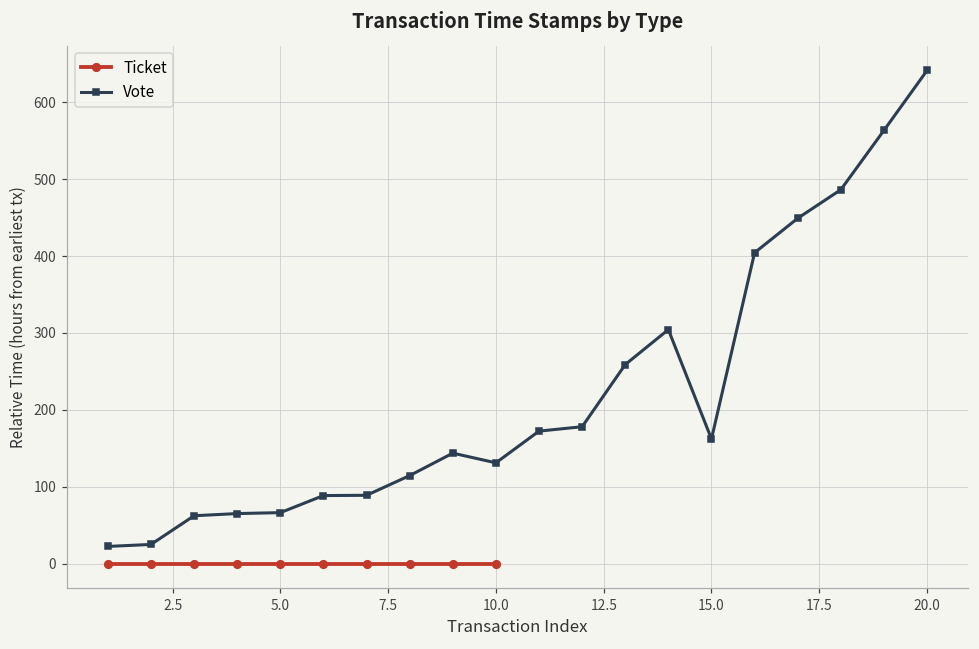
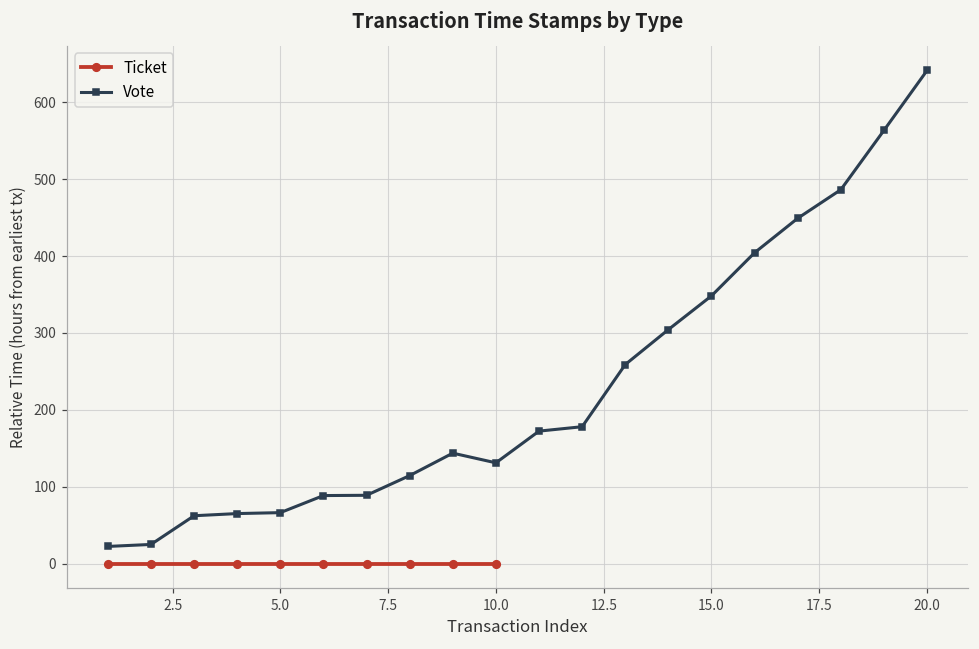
Vote, 15.0: 160 -> 350
